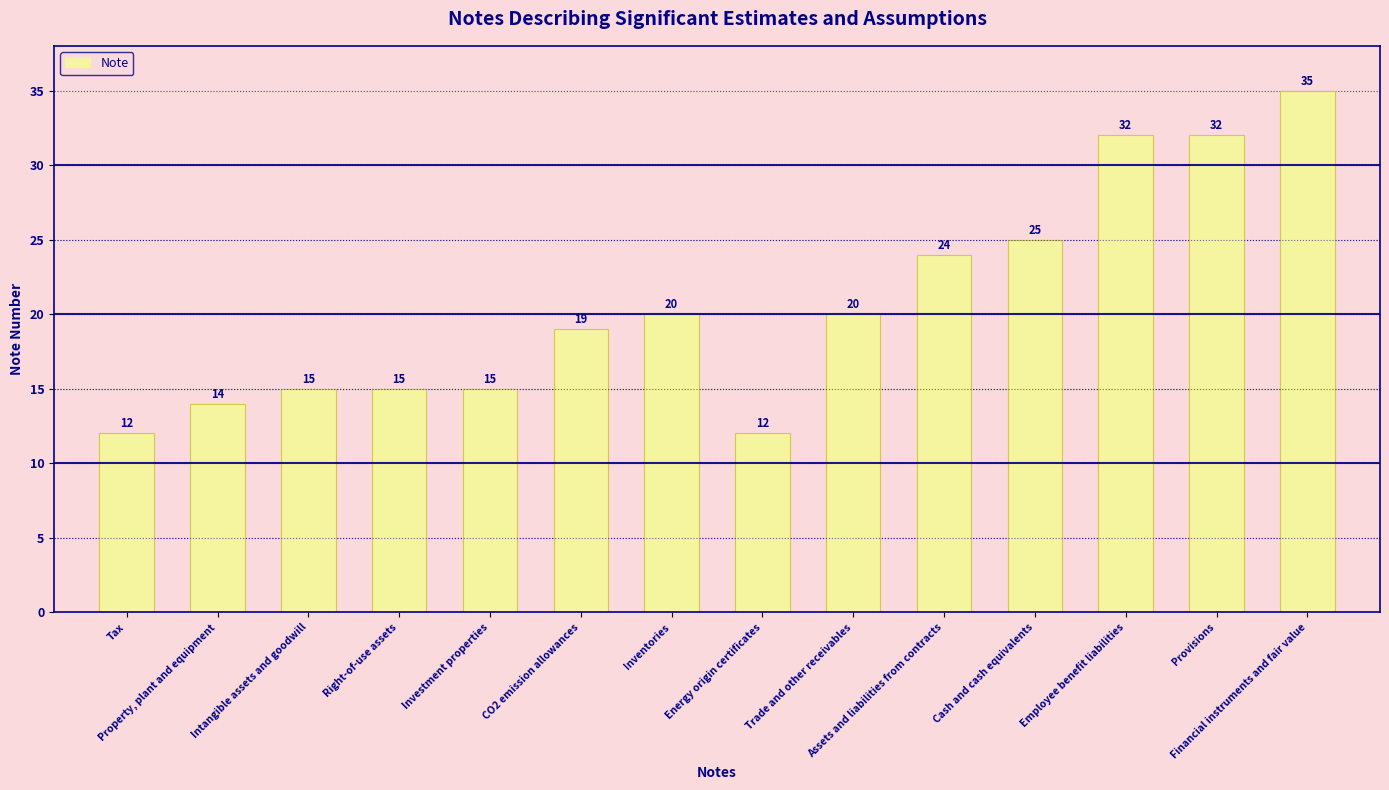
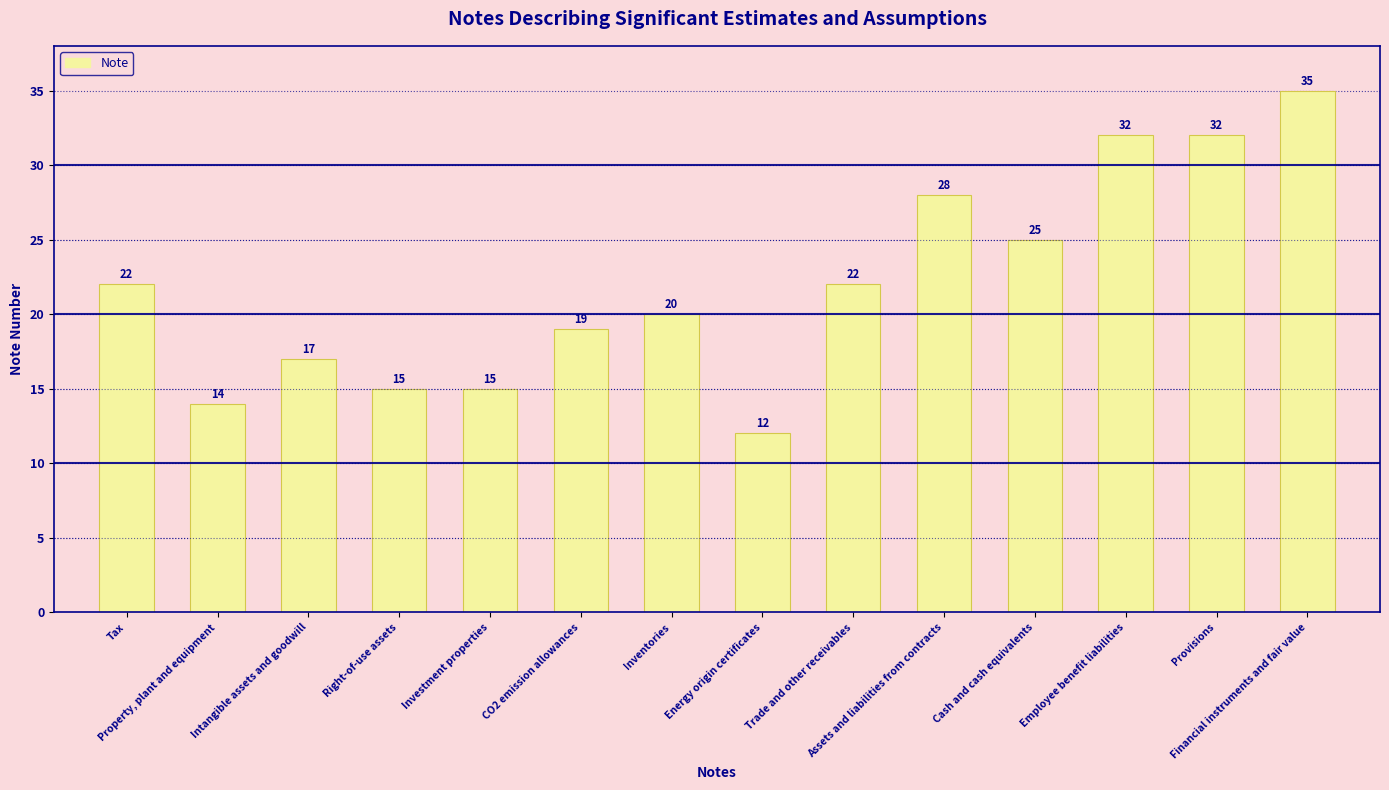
Tax: 12 -> 22
Intangible assets and goodwill: 15 -> 17
Trade and other receivables: 20 -> 22
Assets and liabilities from contracts: 24 -> 28
